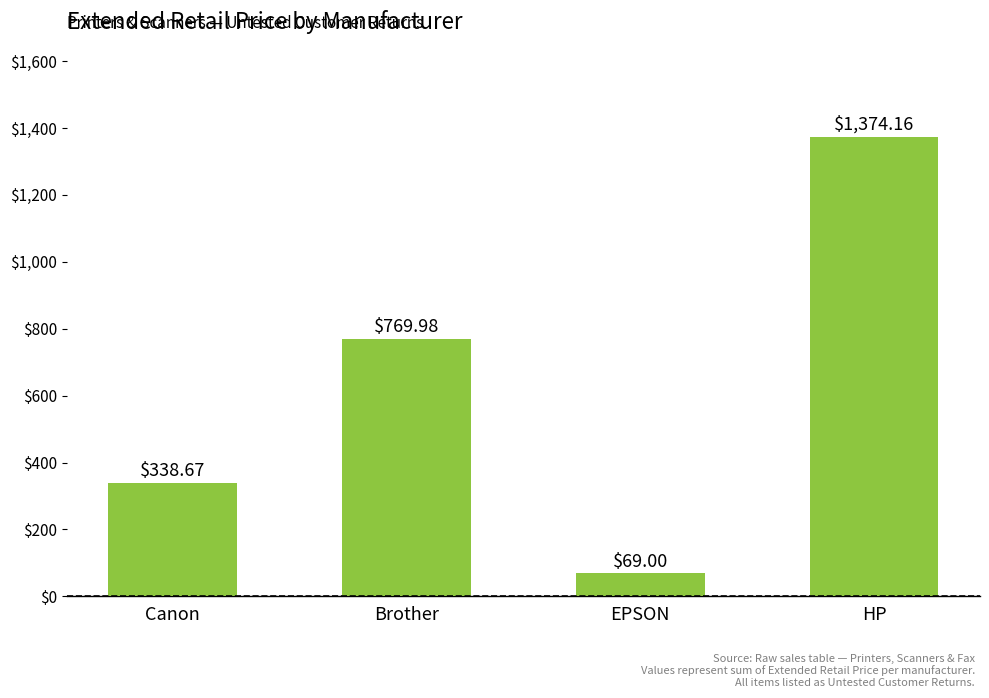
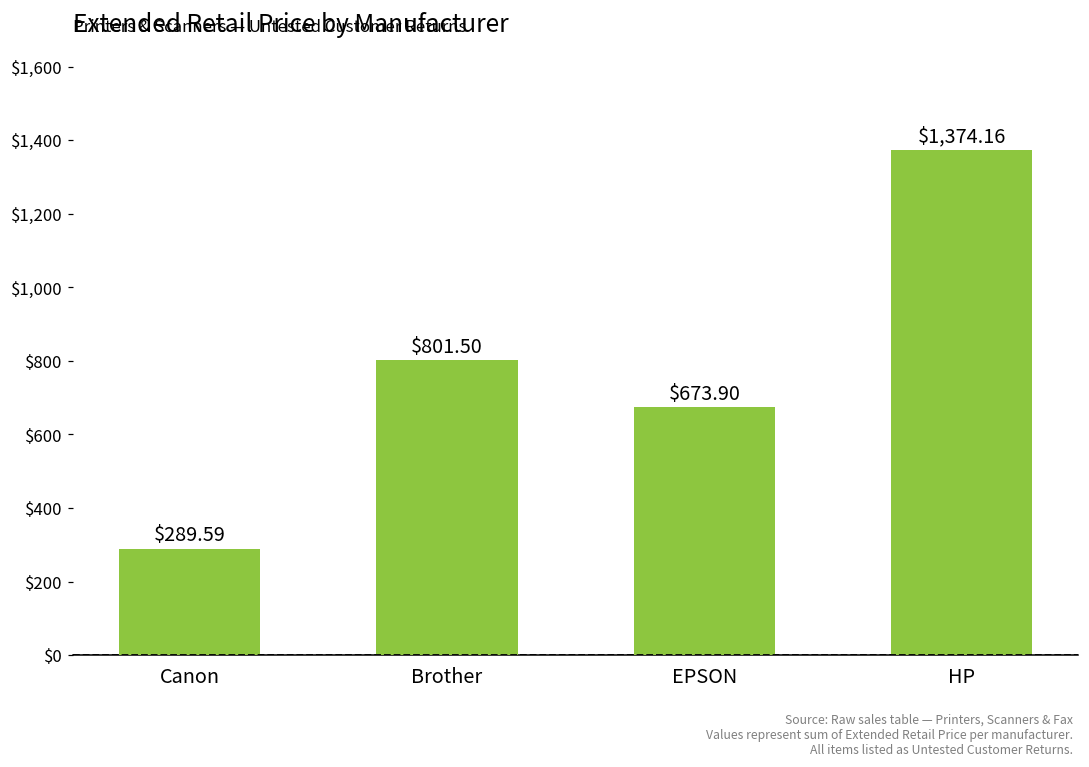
Canon: $338.67 -> $289.59
Brother: $769.98 -> $801.50
EPSON: $69.00 -> $673.90
